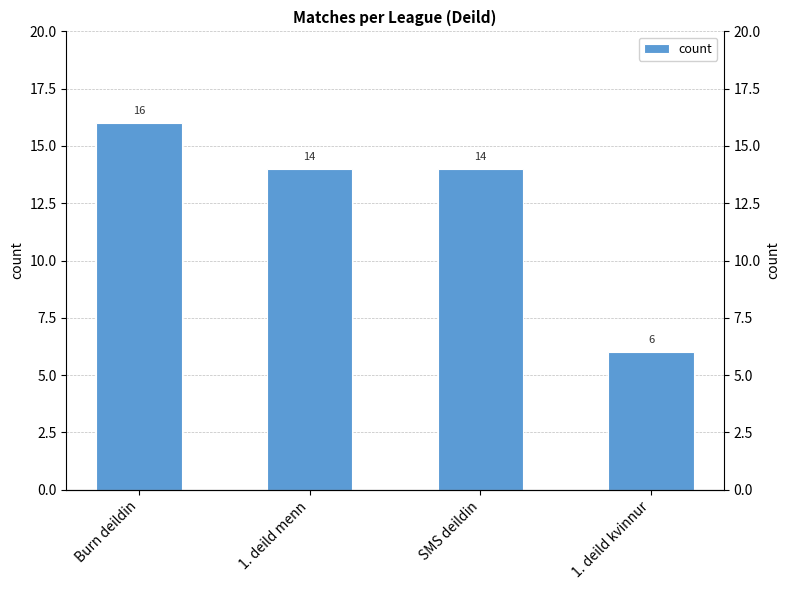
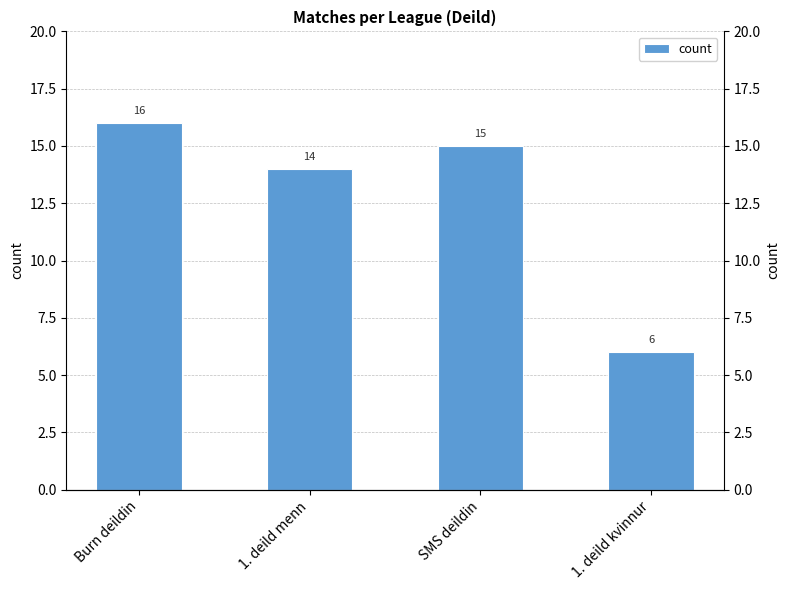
SMS deildin: 14 -> 15
